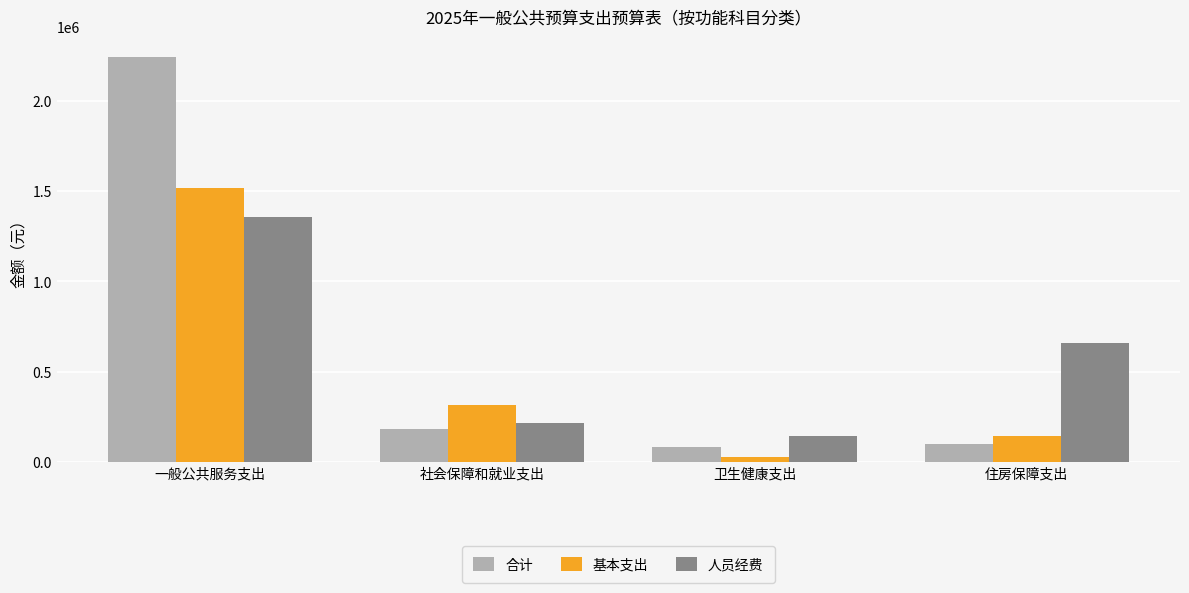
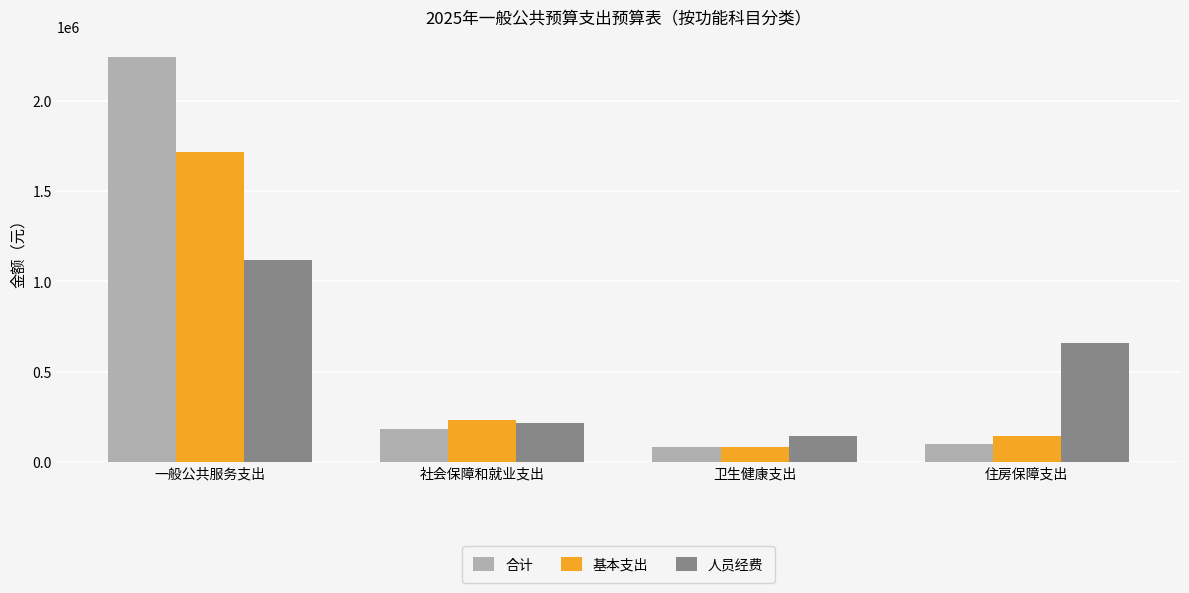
基本支出, 一般公共服务支出: 1520000 -> 1720000
人员经费, 一般公共服务支出: 1350000 -> 1120000
基本支出, 社会保障和就业支出: 320000 -> 230000
基本支出, 卫生健康支出: 30000 -> 80000
